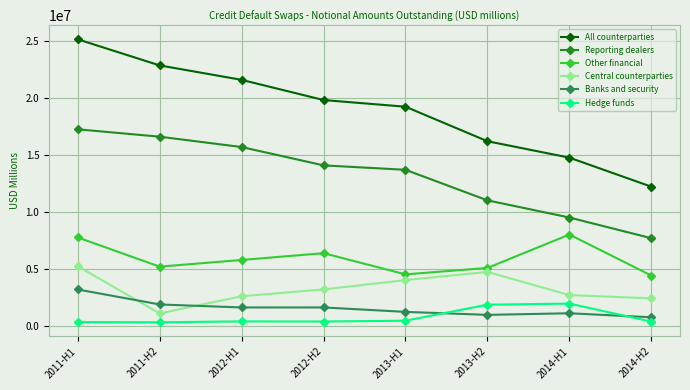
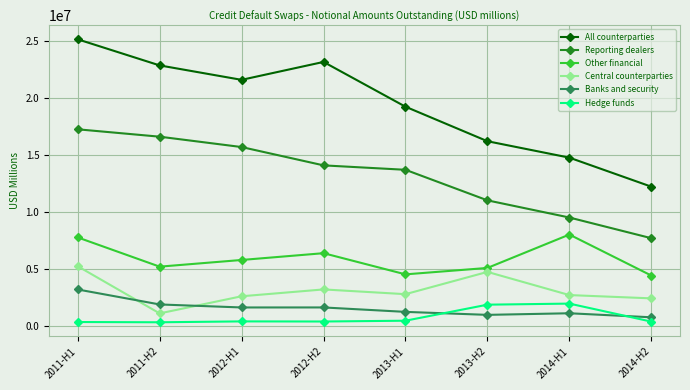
All counterparties, 2012-H2: 19800000 -> 23200000
Central counterparties, 2013-H1: 4000000 -> 2800000
